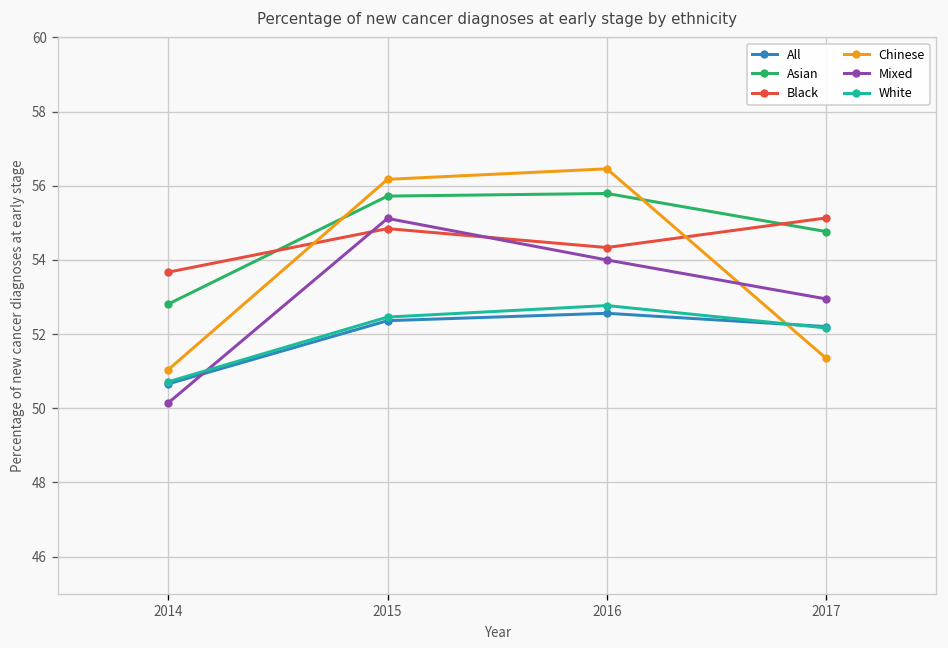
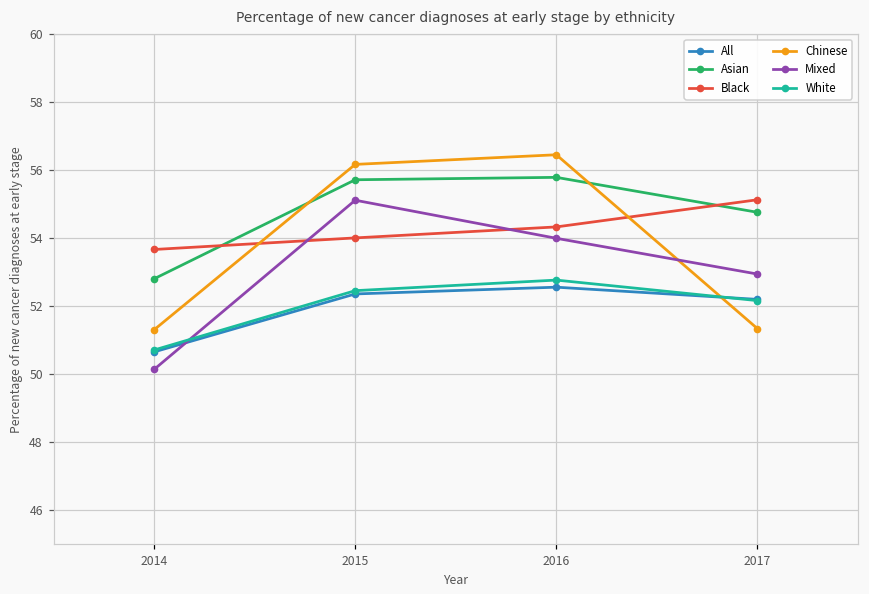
Chinese, 2014: 51.0 -> 51.3
Black, 2015: 54.8 -> 54.0
